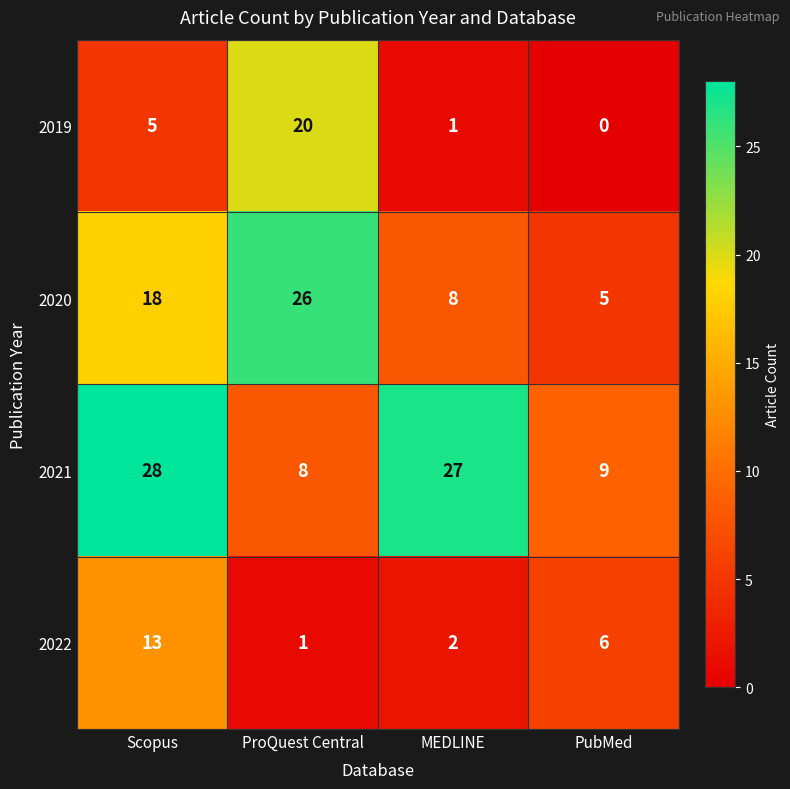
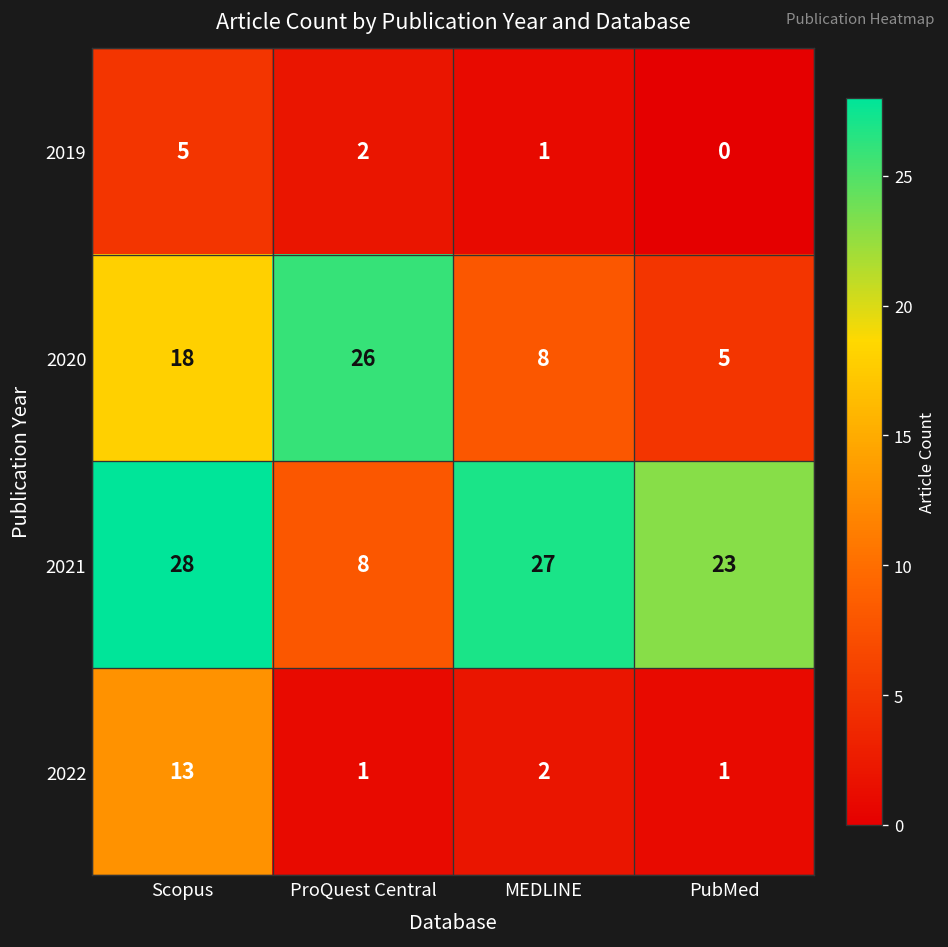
2019, ProQuest Central: 20 -> 2
2021, PubMed: 9 -> 23
2022, PubMed: 6 -> 1
